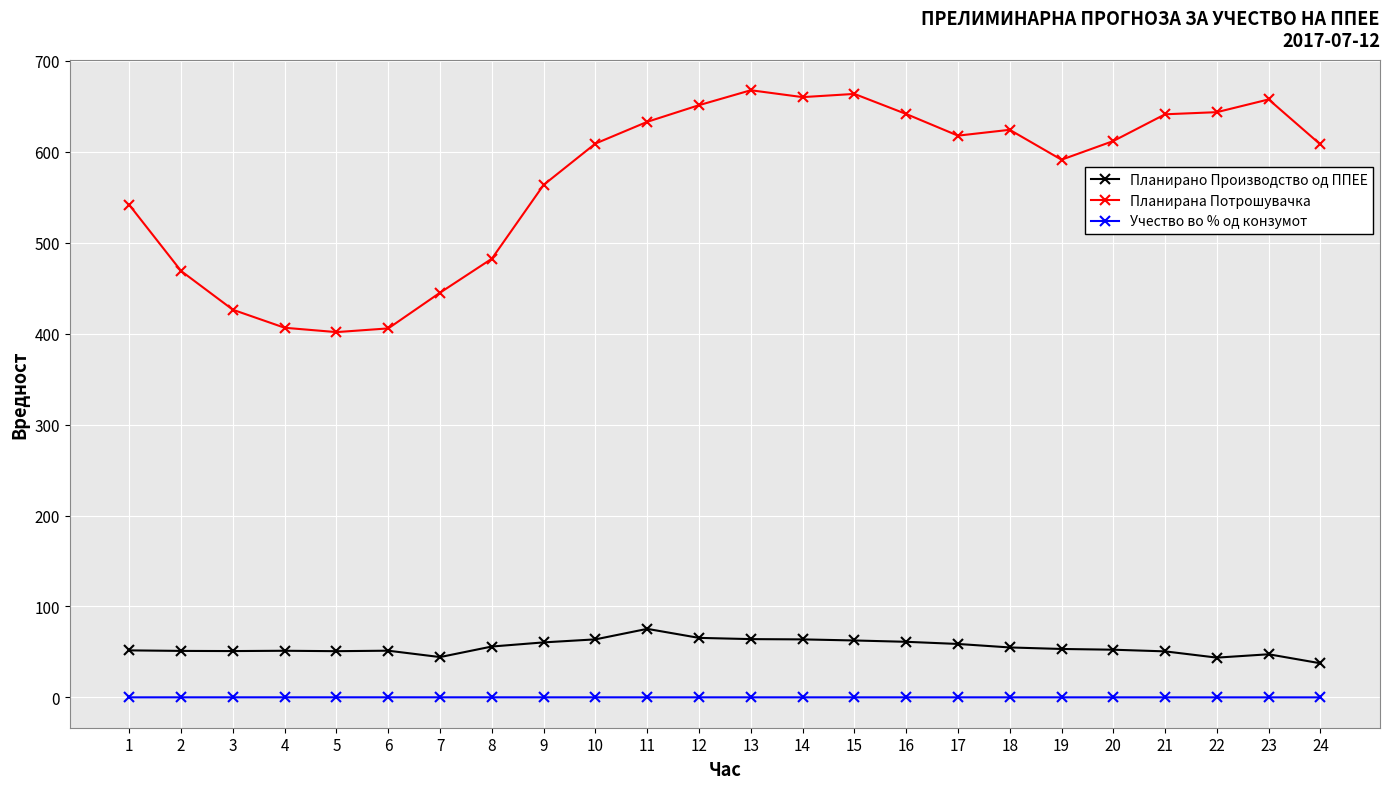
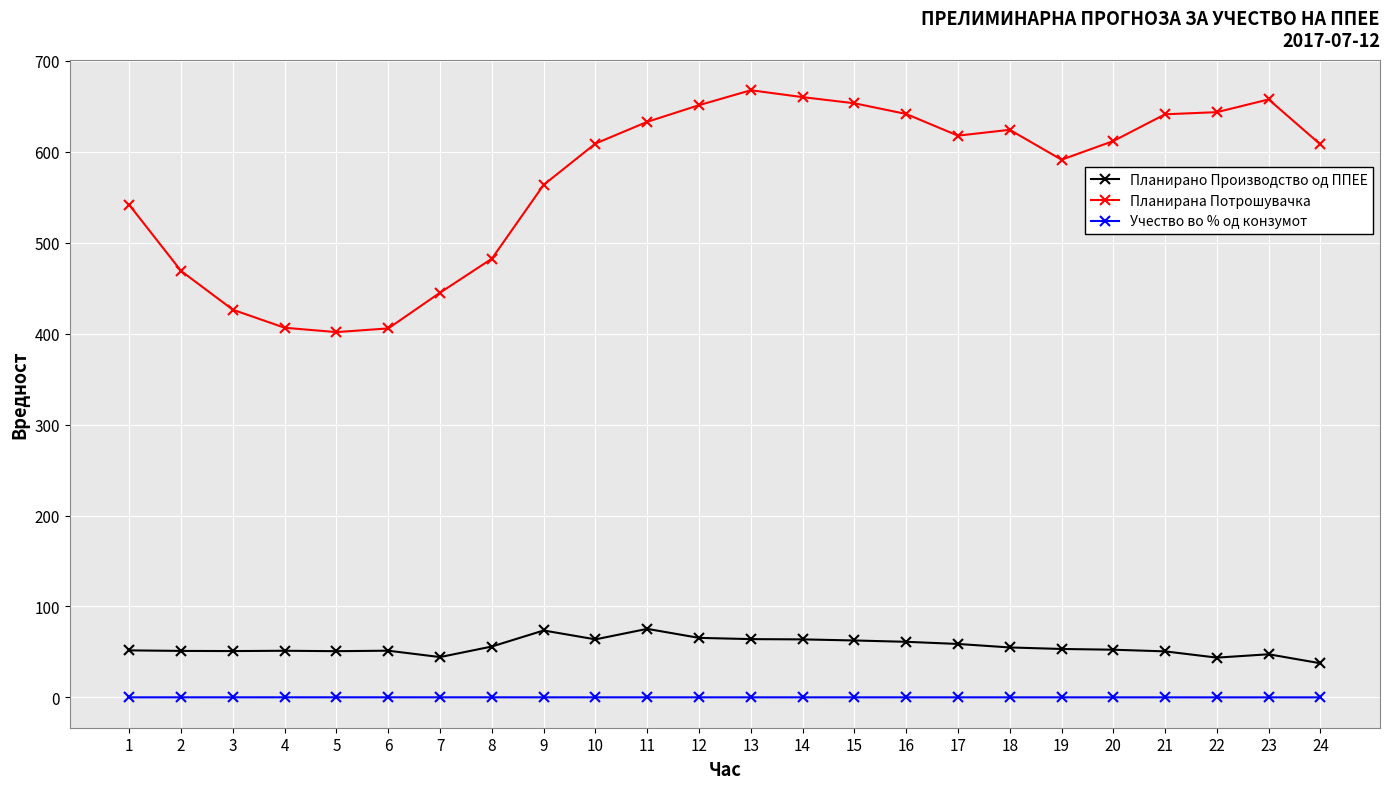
Планирано Производство од ППЕЕ, 9: 60 -> 70
Планирана Потрошувачка, 15: 660 -> 650
